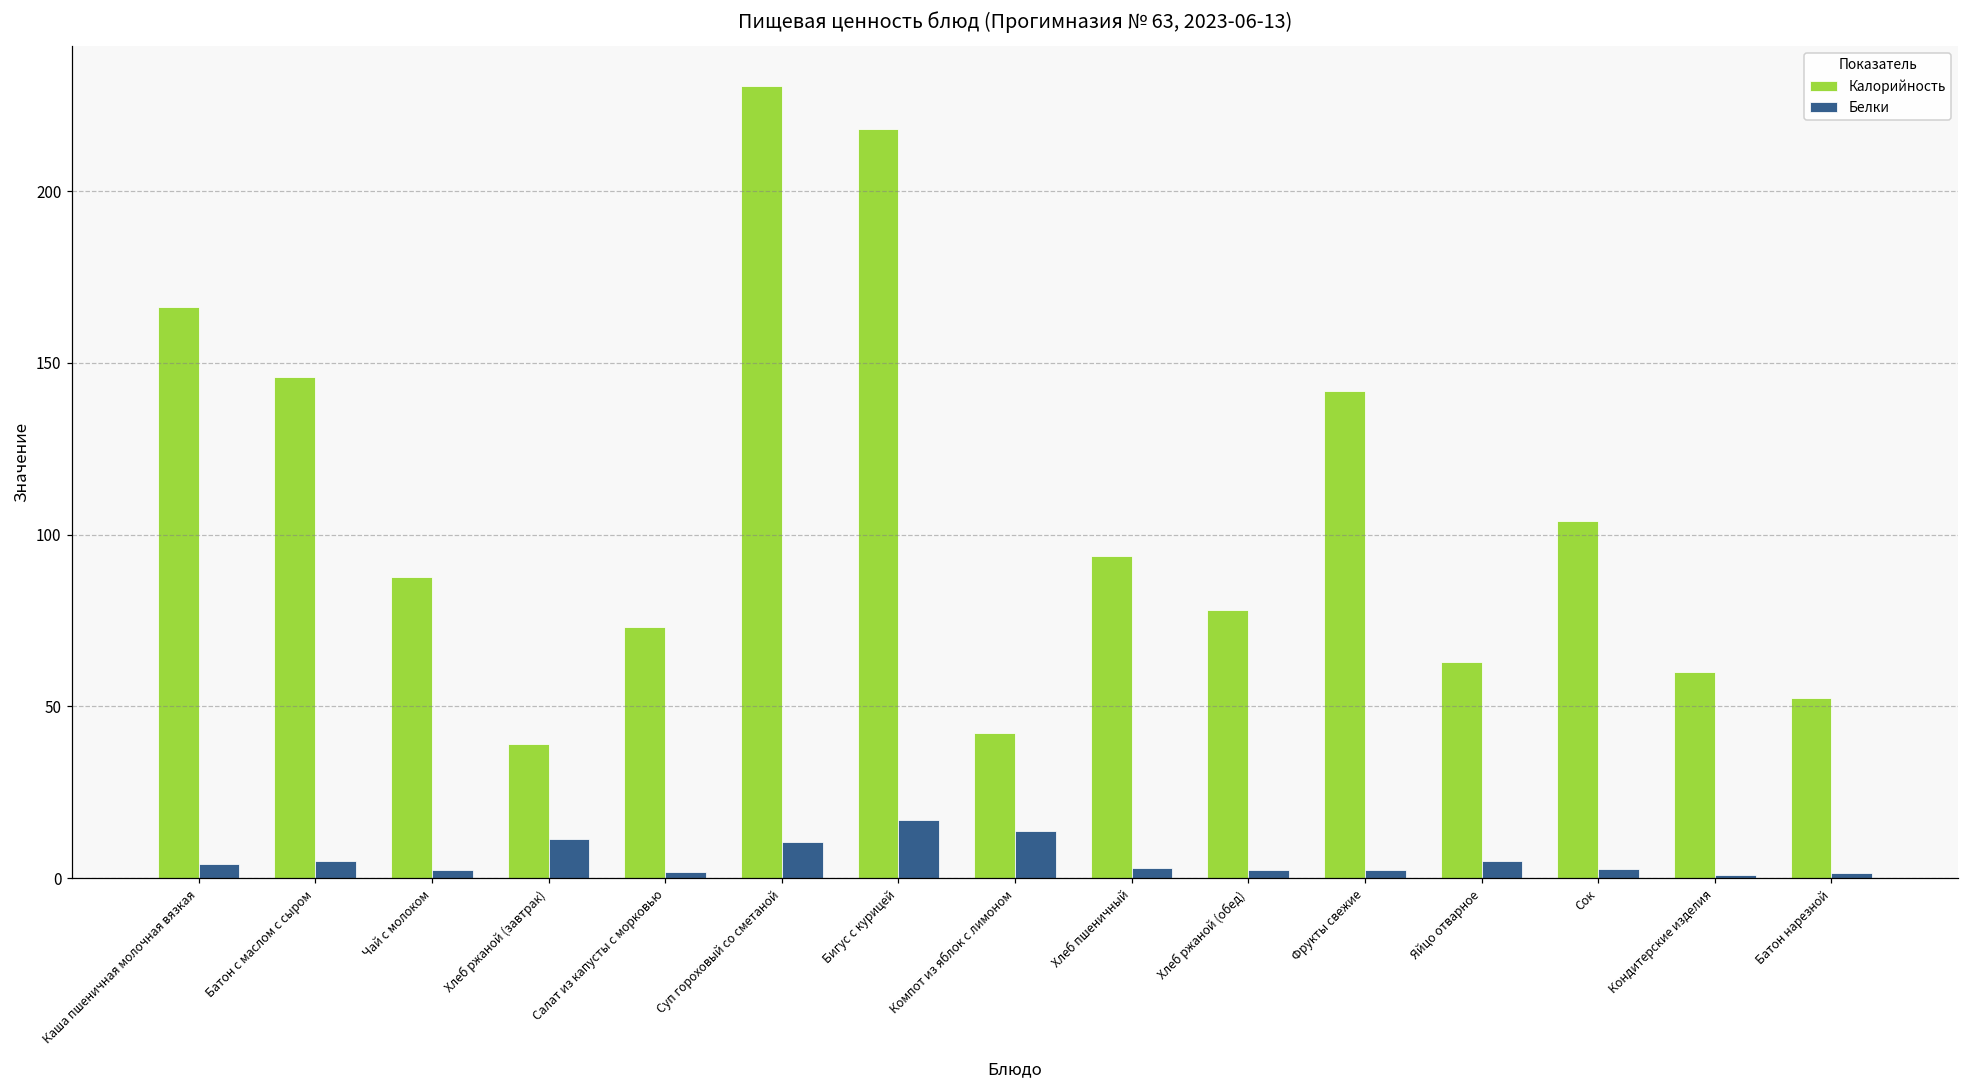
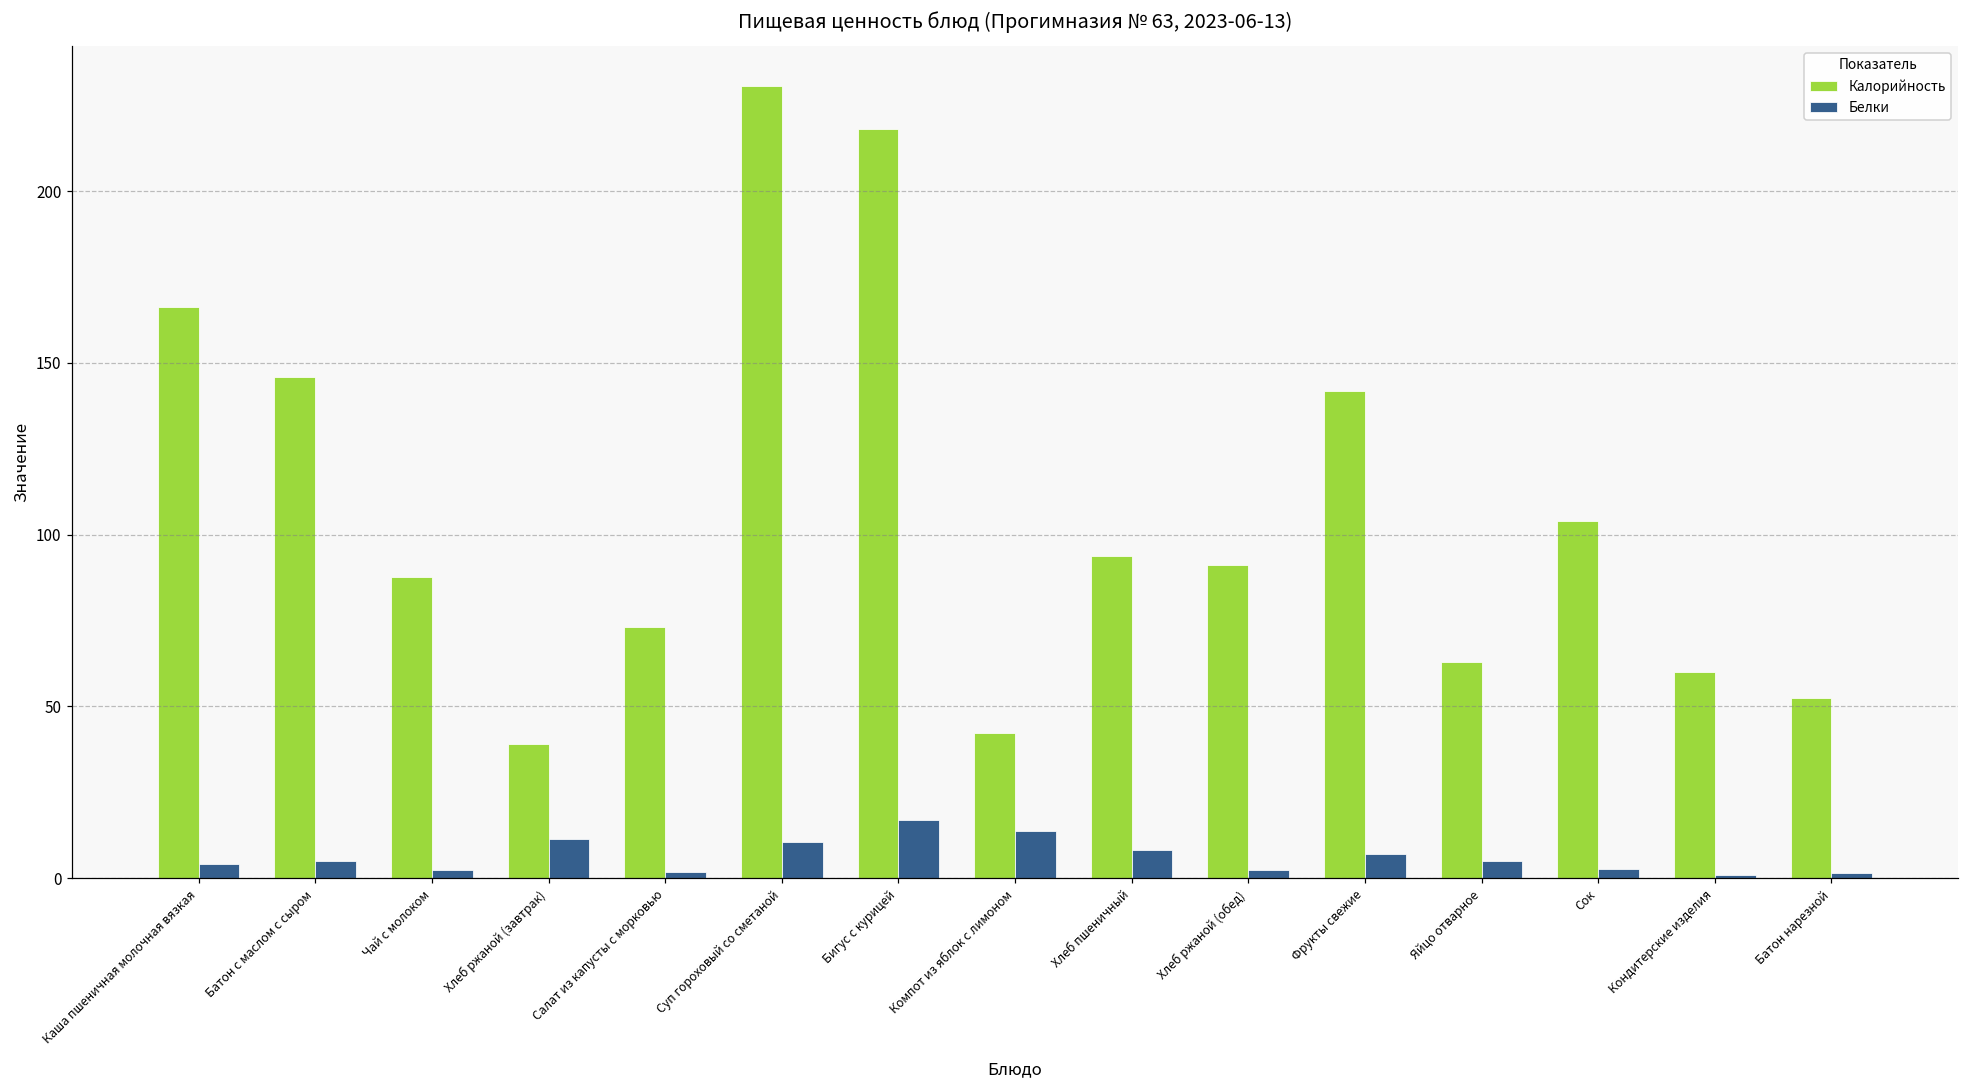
Белки, Хлеб пшеничный: 3 -> 8
Калорийность, Хлеб ржаной (обед): 78 -> 91
Белки, Фрукты свежие: 2 -> 7
